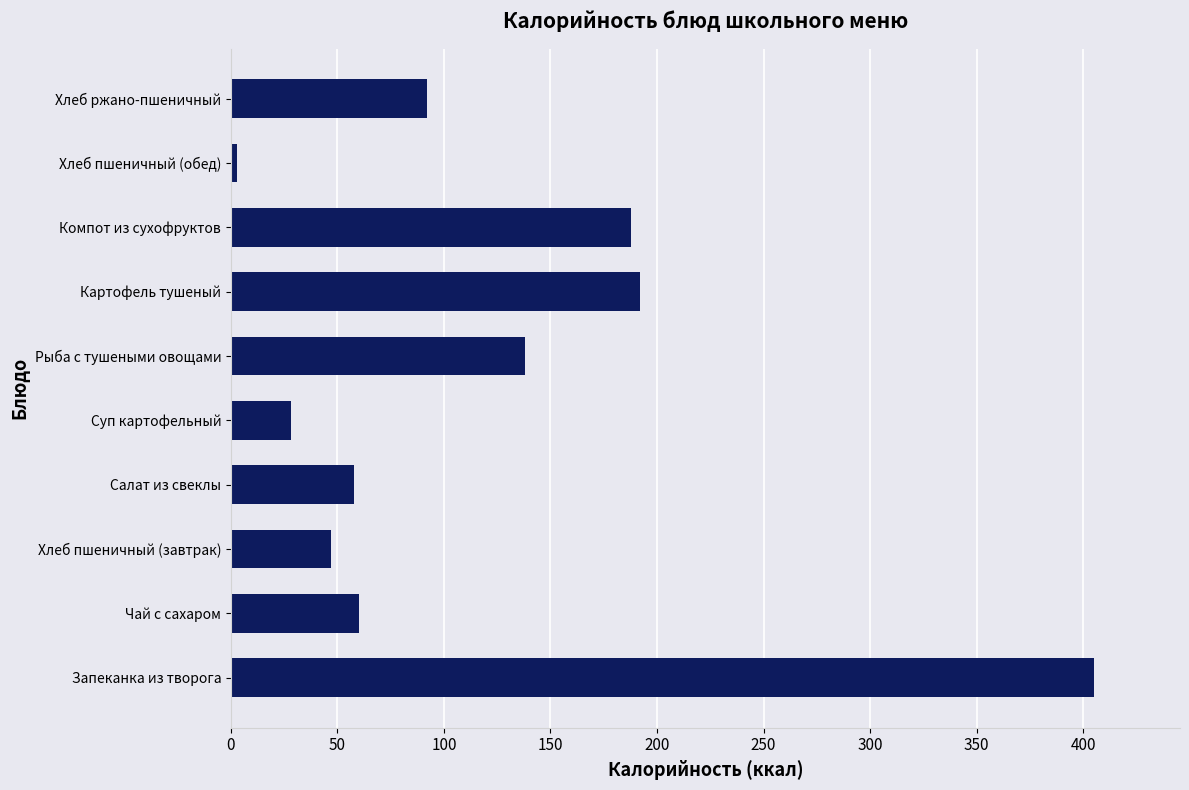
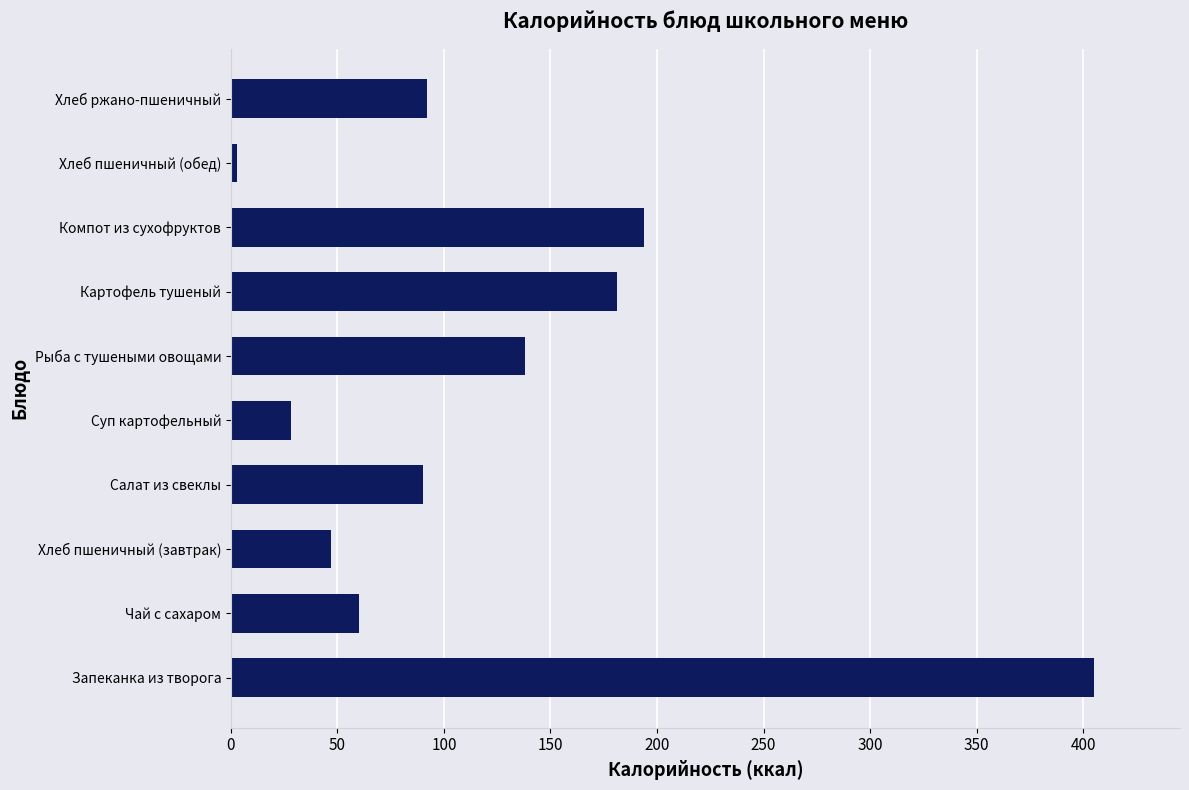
Компот из сухофруктов: 188 -> 194
Картофель тушеный: 192 -> 181
Салат из свеклы: 58 -> 90
